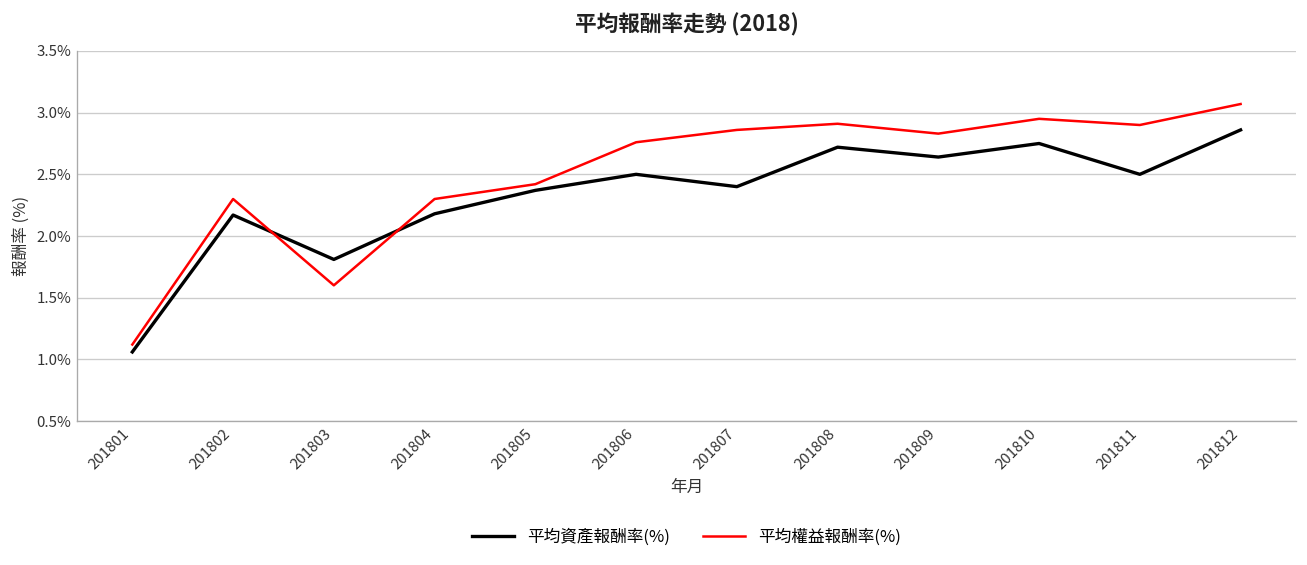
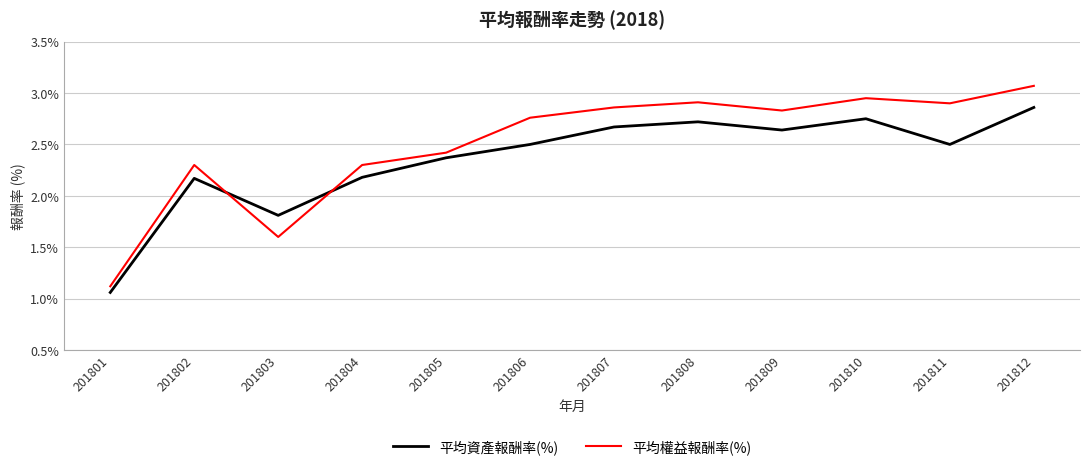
平均資產報酬率(%), 201807: 2.40% -> 2.67%
